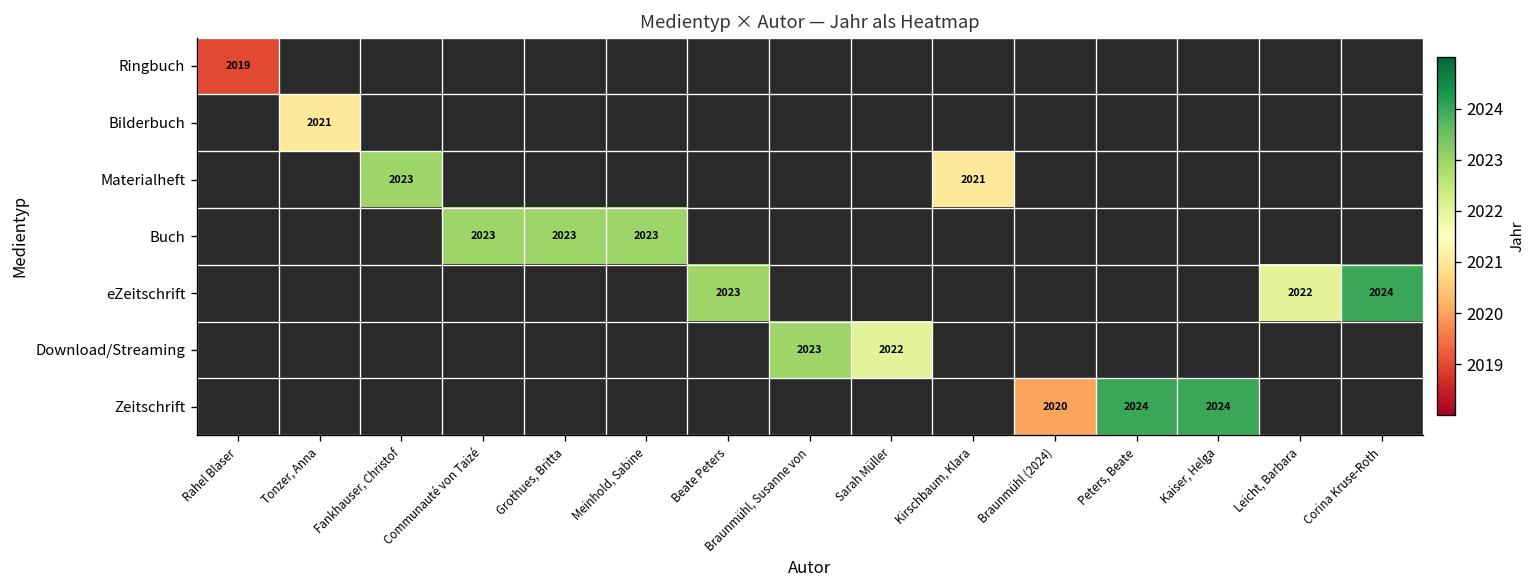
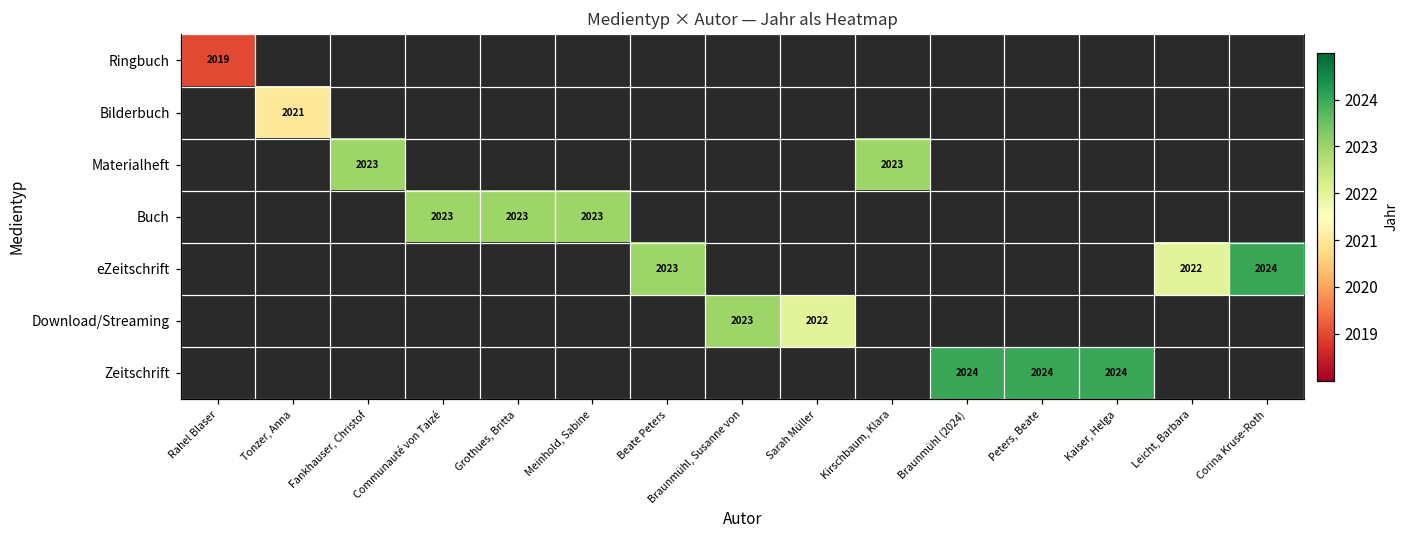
Materialheft, Kirschbaum, Klara: 2021 -> 2023
Zeitschrift, Braunmühl (2024): 2020 -> 2024
